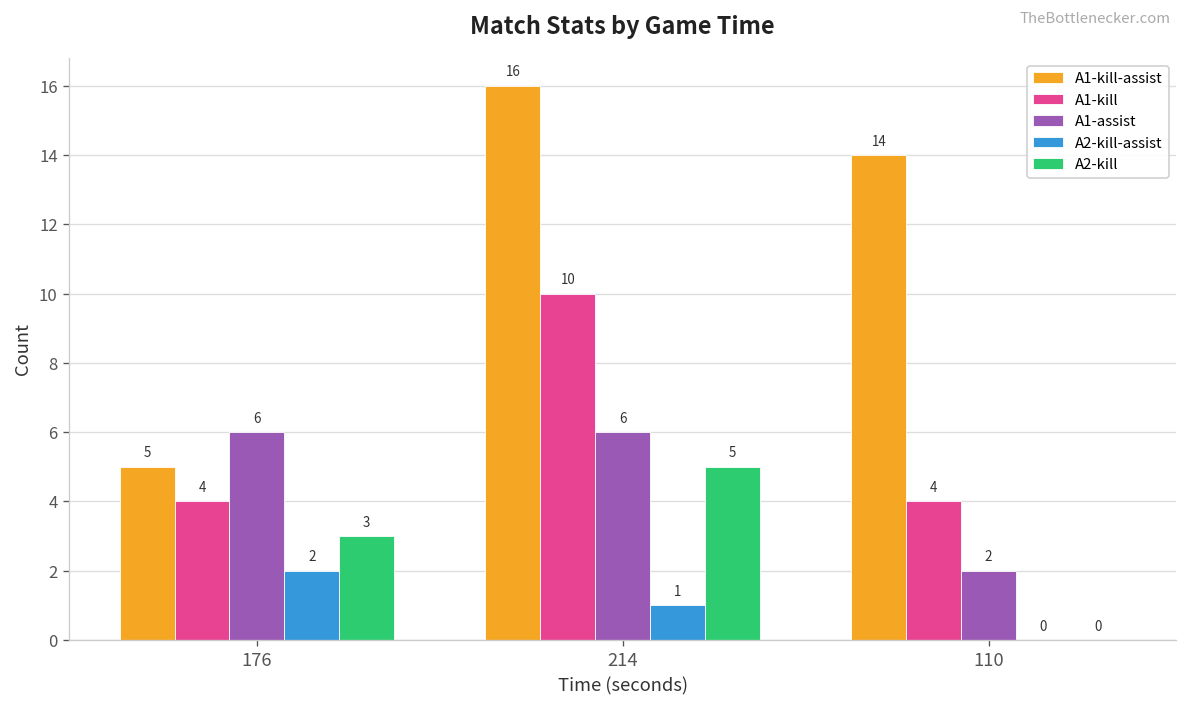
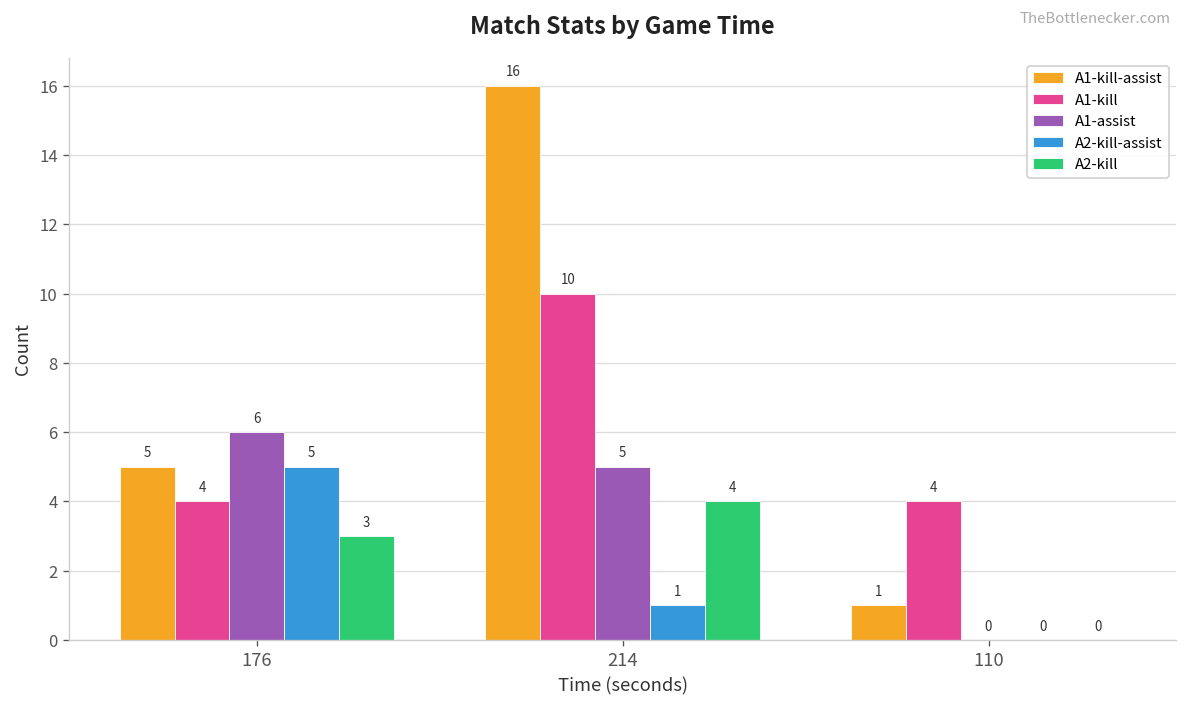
A2-kill-assist, 176: 2 -> 5
A1-assist, 214: 6 -> 5
A2-kill, 214: 5 -> 4
A1-kill-assist, 110: 14 -> 1
A1-assist, 110: 2 -> 0
